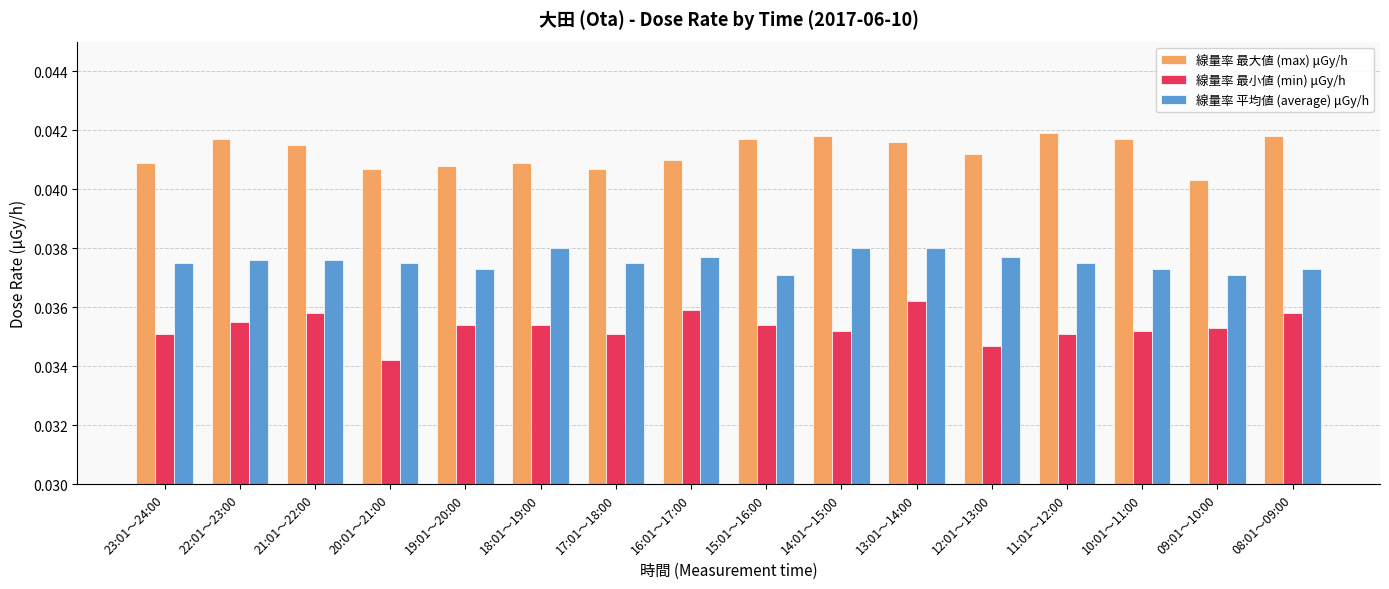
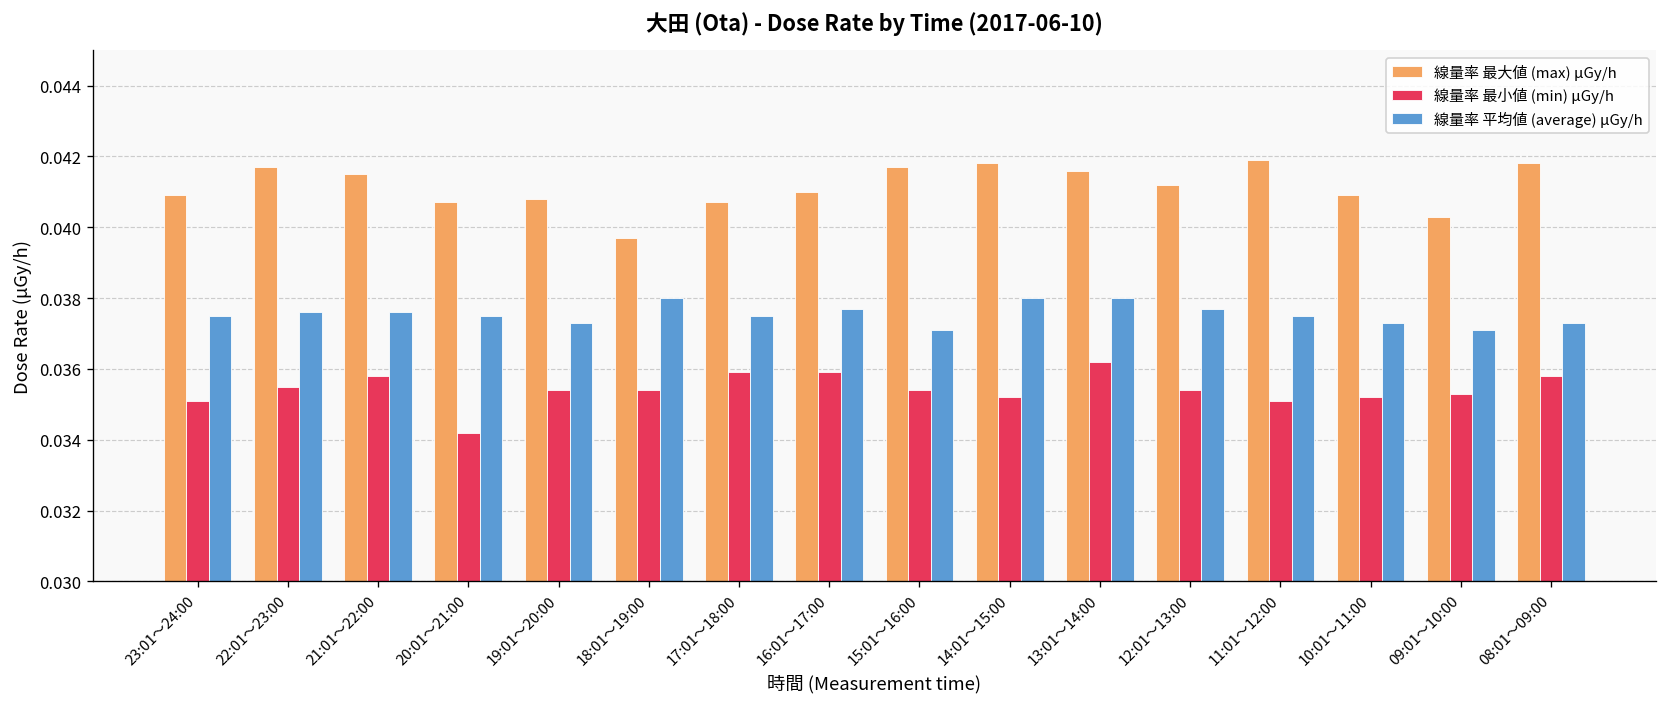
線量率 最大値 (max) μGy/h, 18:01～19:00: 0.0409 -> 0.0397
線量率 最小値 (min) μGy/h, 17:01～18:00: 0.0351 -> 0.0359
線量率 最小値 (min) μGy/h, 12:01～13:00: 0.0347 -> 0.0354
線量率 最大値 (max) μGy/h, 10:01～11:00: 0.0417 -> 0.0409
